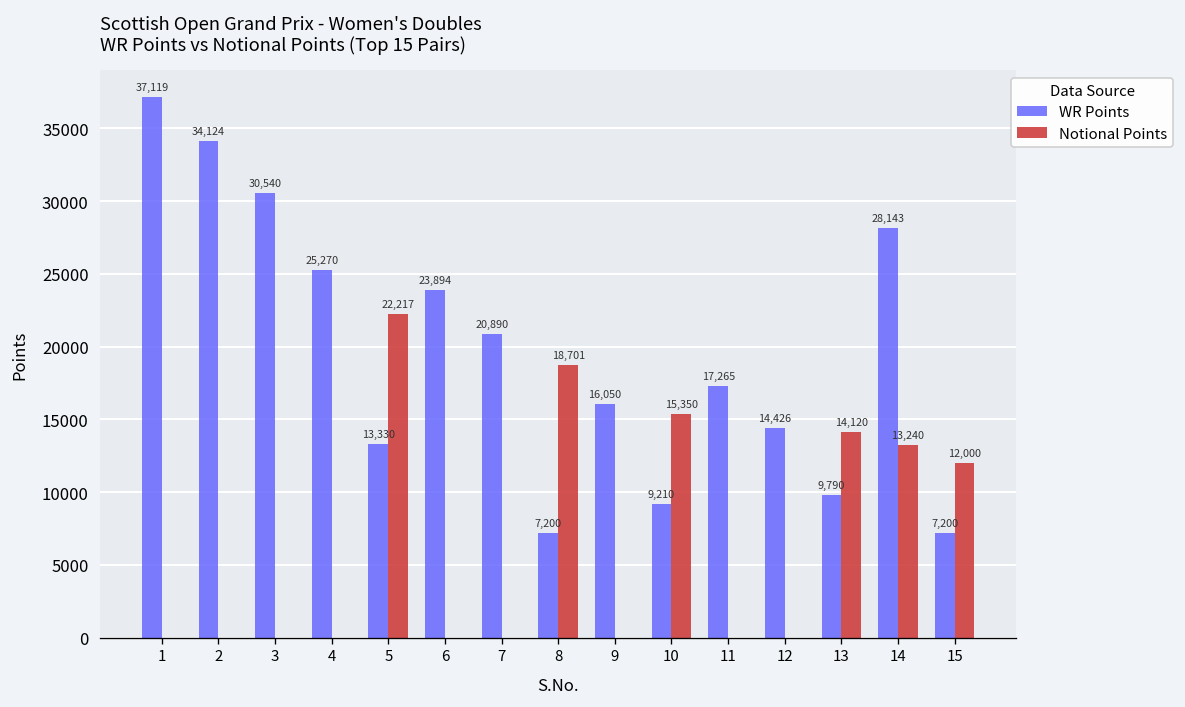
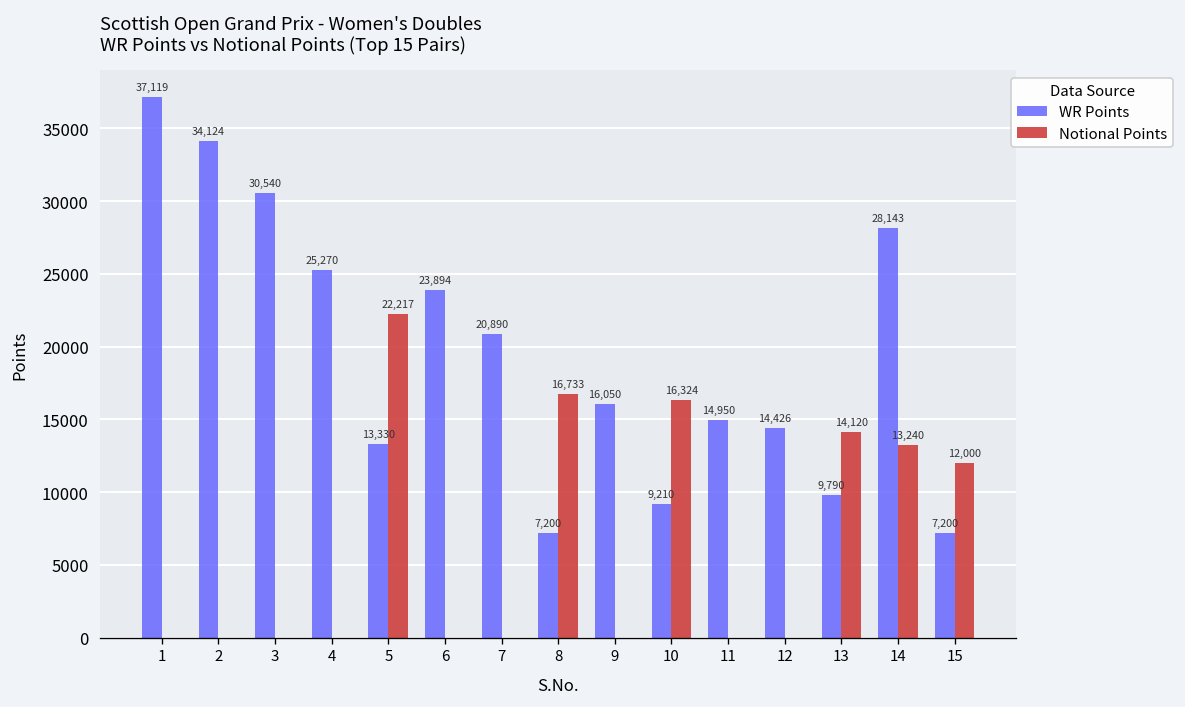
Notional Points, 8: 18,701 -> 16,733
Notional Points, 10: 15,350 -> 16,324
WR Points, 11: 17,265 -> 14,950
